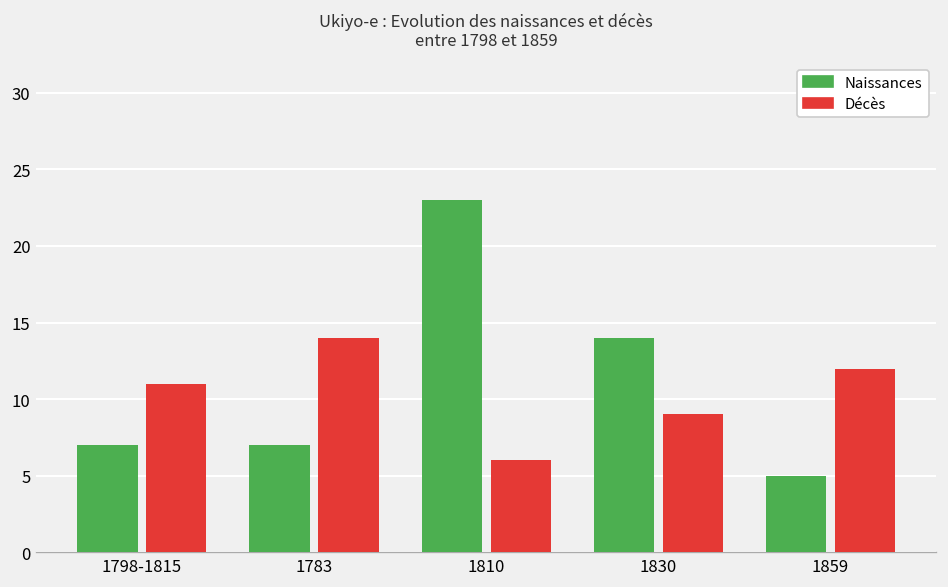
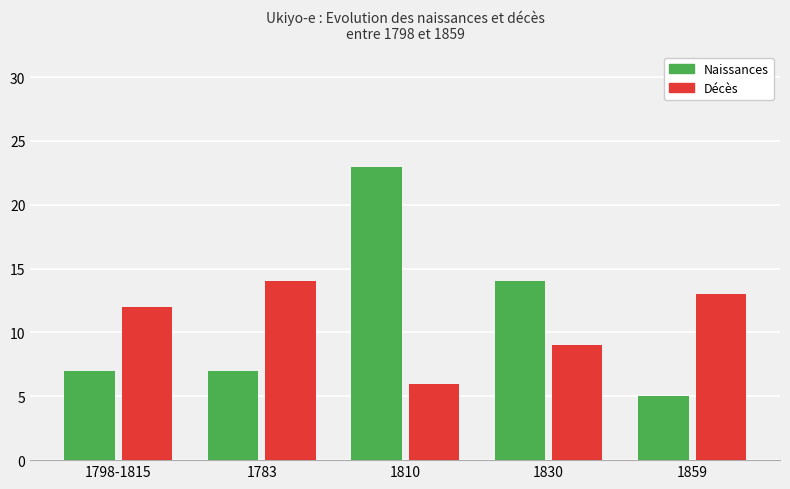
Décès, 1798-1815: 11 -> 12
Décès, 1859: 12 -> 13
